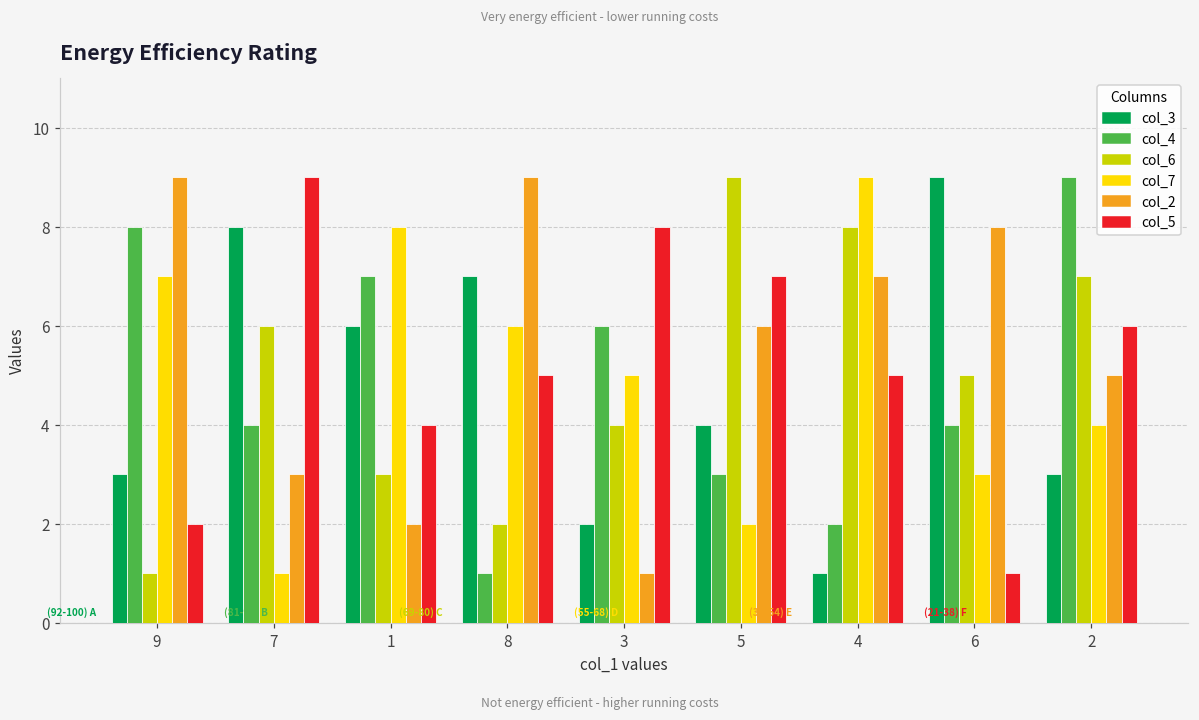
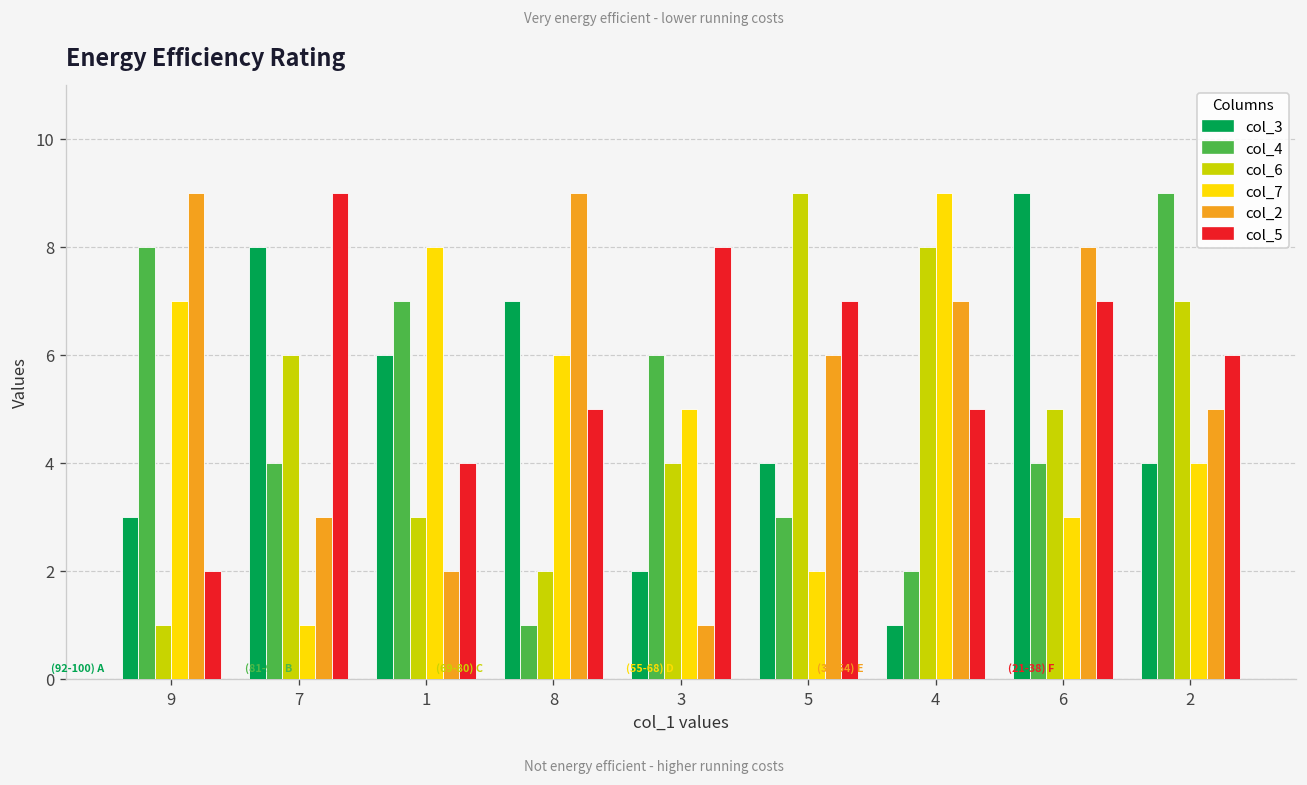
col_5, 6: 1 -> 7
col_3, 2: 3 -> 4
